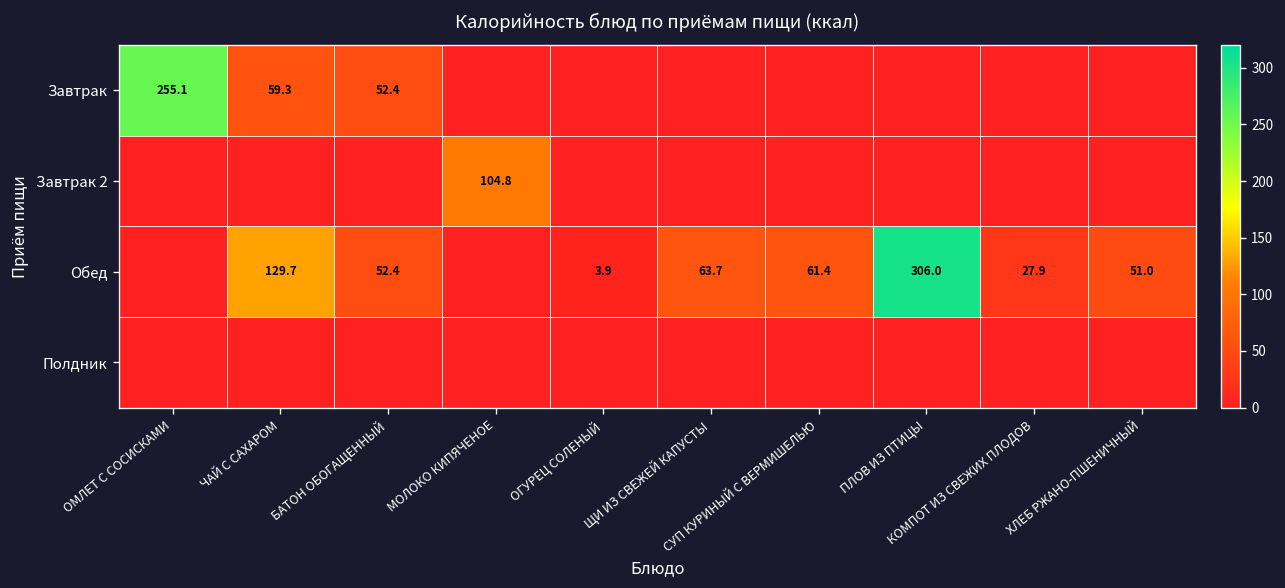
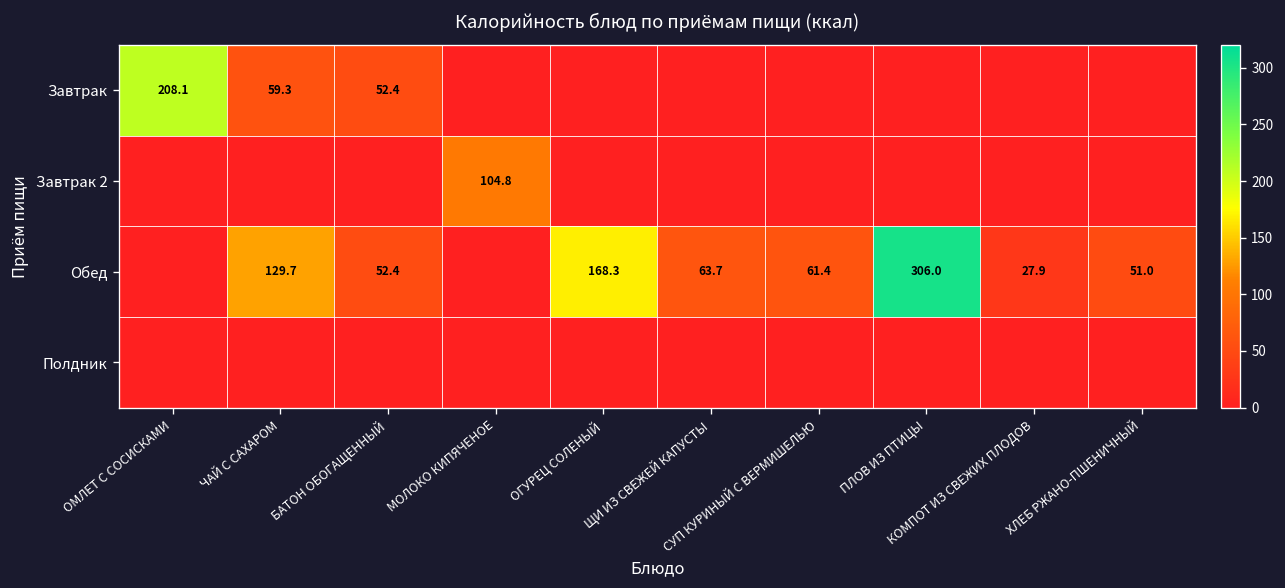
Завтрак, ОМЛЕТ С СОСИСКАМИ: 255.1 -> 208.1
Обед, ОГУРЕЦ СОЛЕНЫЙ: 3.9 -> 168.3
